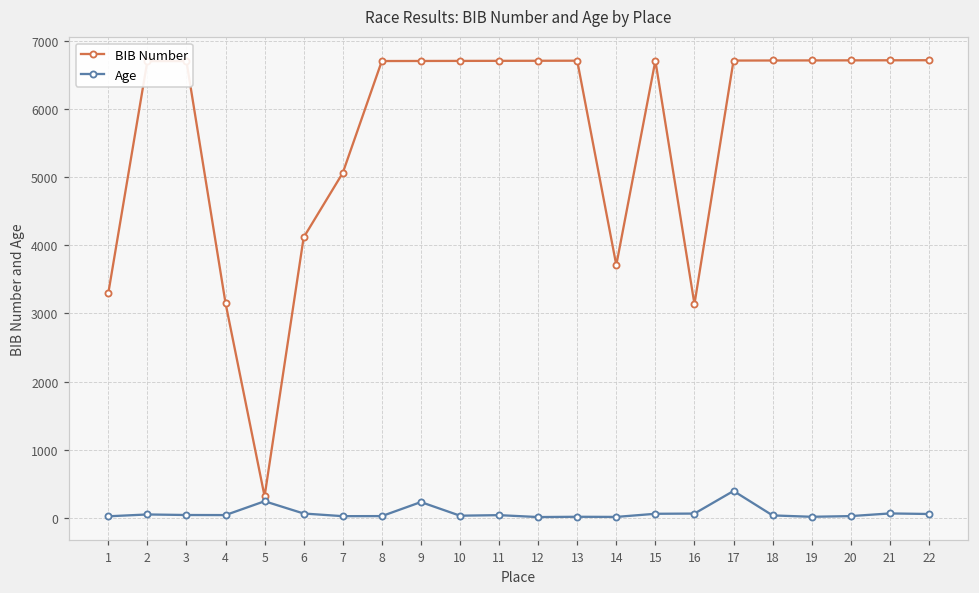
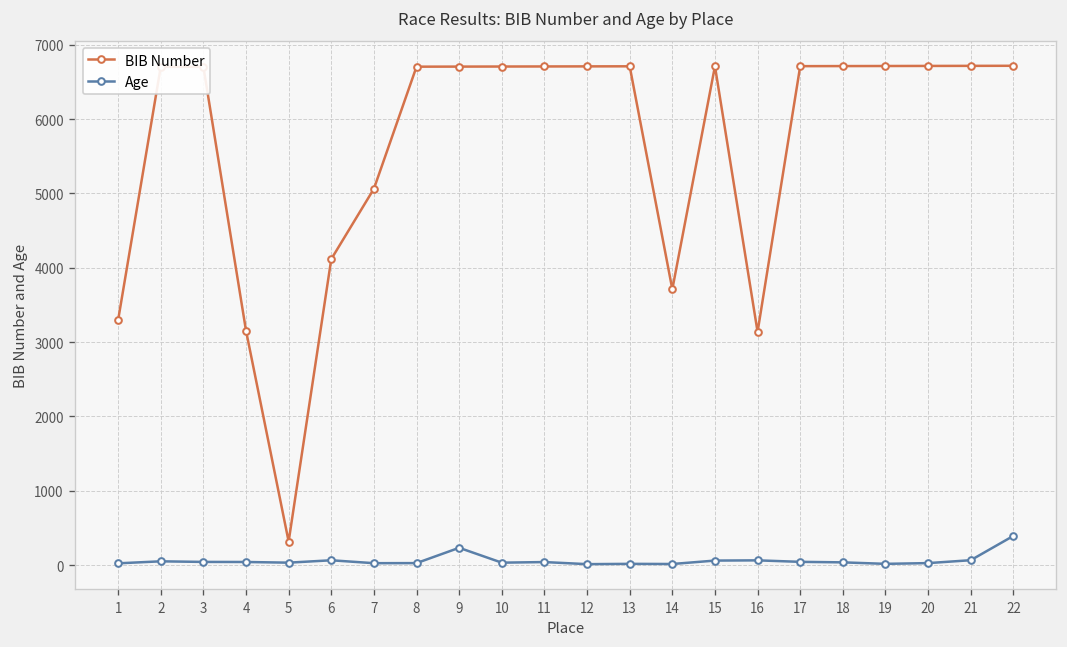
Age, 5: 200 -> 0
Age, 17: 400 -> 0
Age, 22: 100 -> 400
